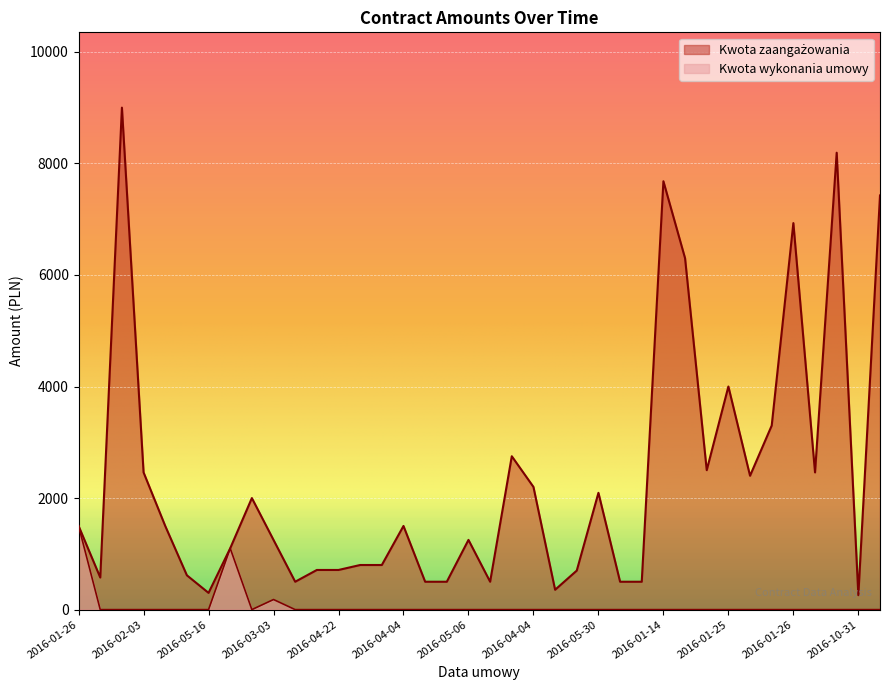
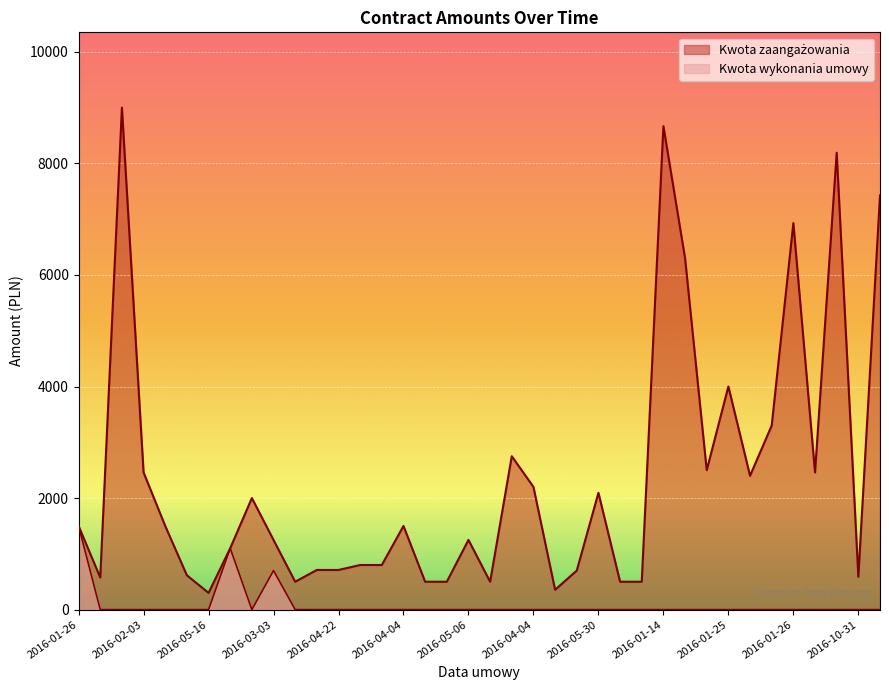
Kwota wykonania umowy, 2016-03-03: 200 -> 700
Kwota zaangażowania, 2016-01-14: 7700 -> 8700
Kwota zaangażowania, 2016-10-31: 300 -> 600
